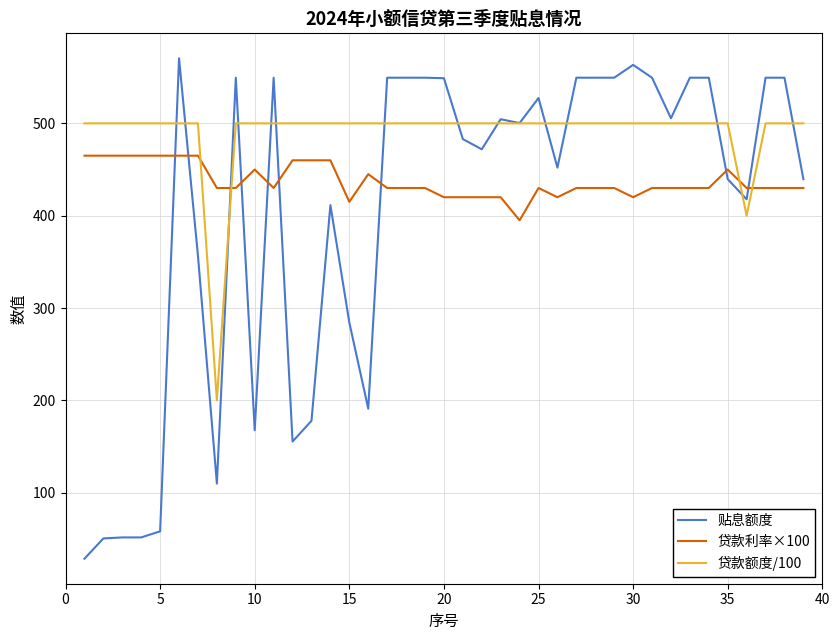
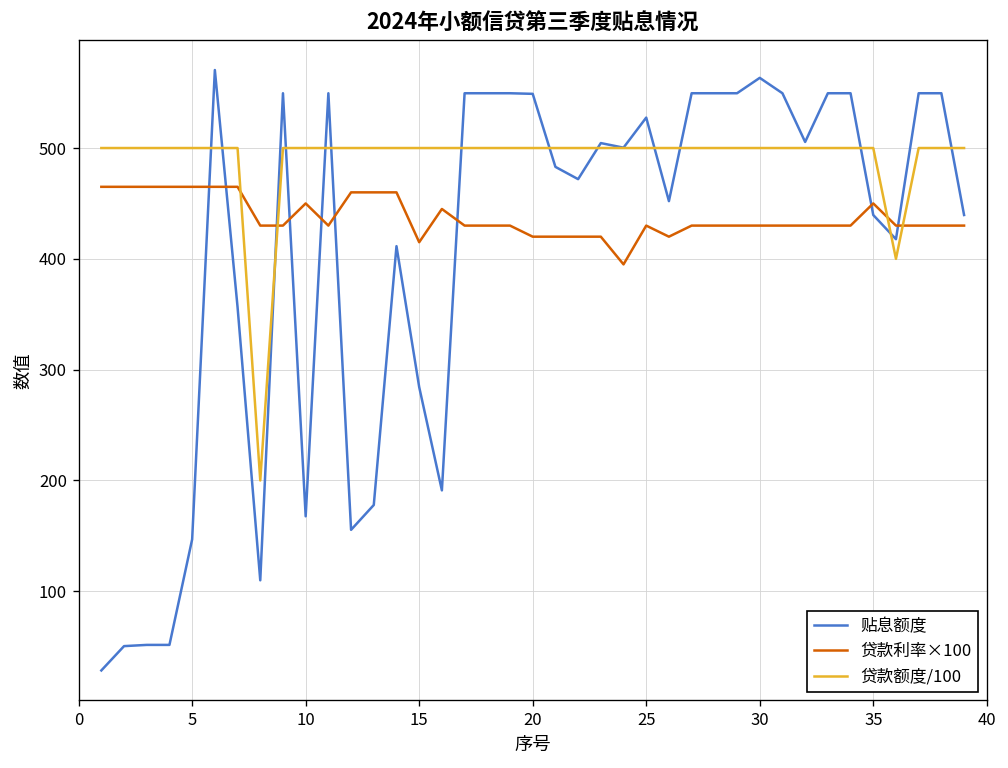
贴息额度, 5: 60 -> 150
贷款利率×100, 30: 420 -> 430
